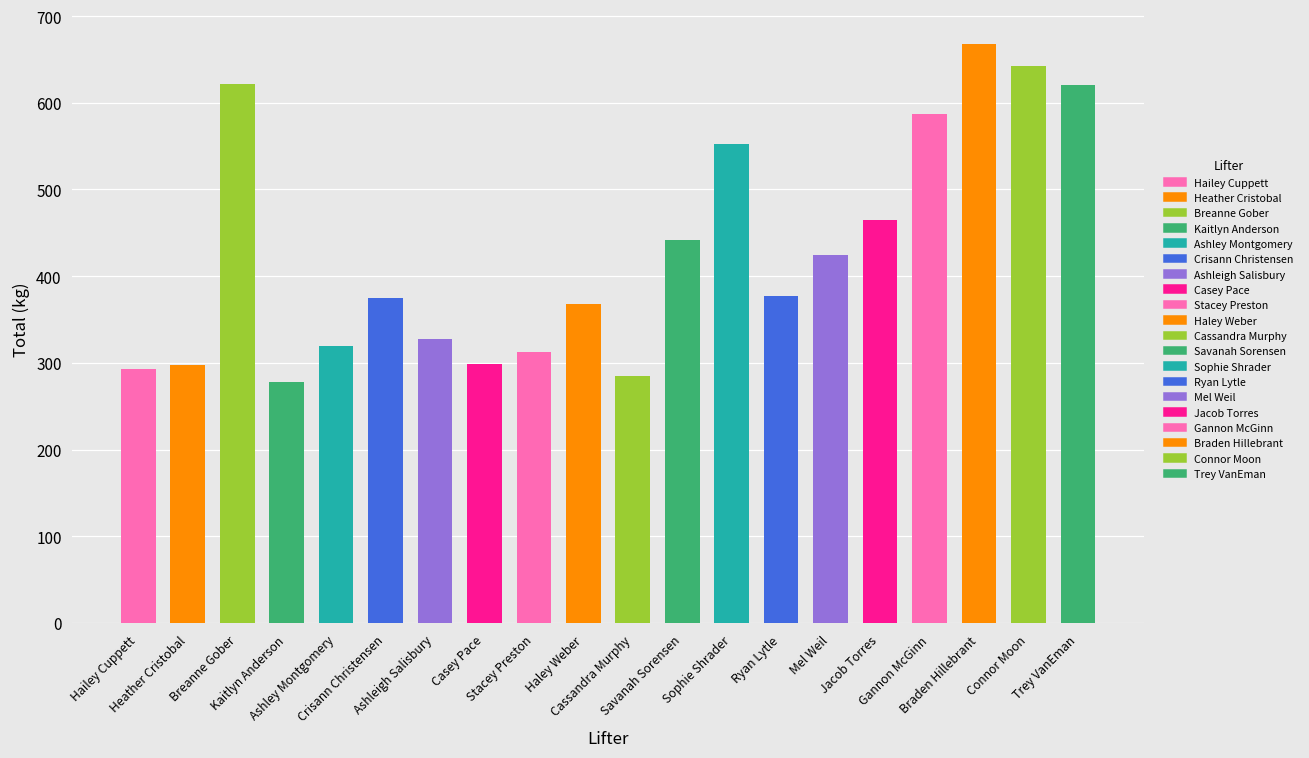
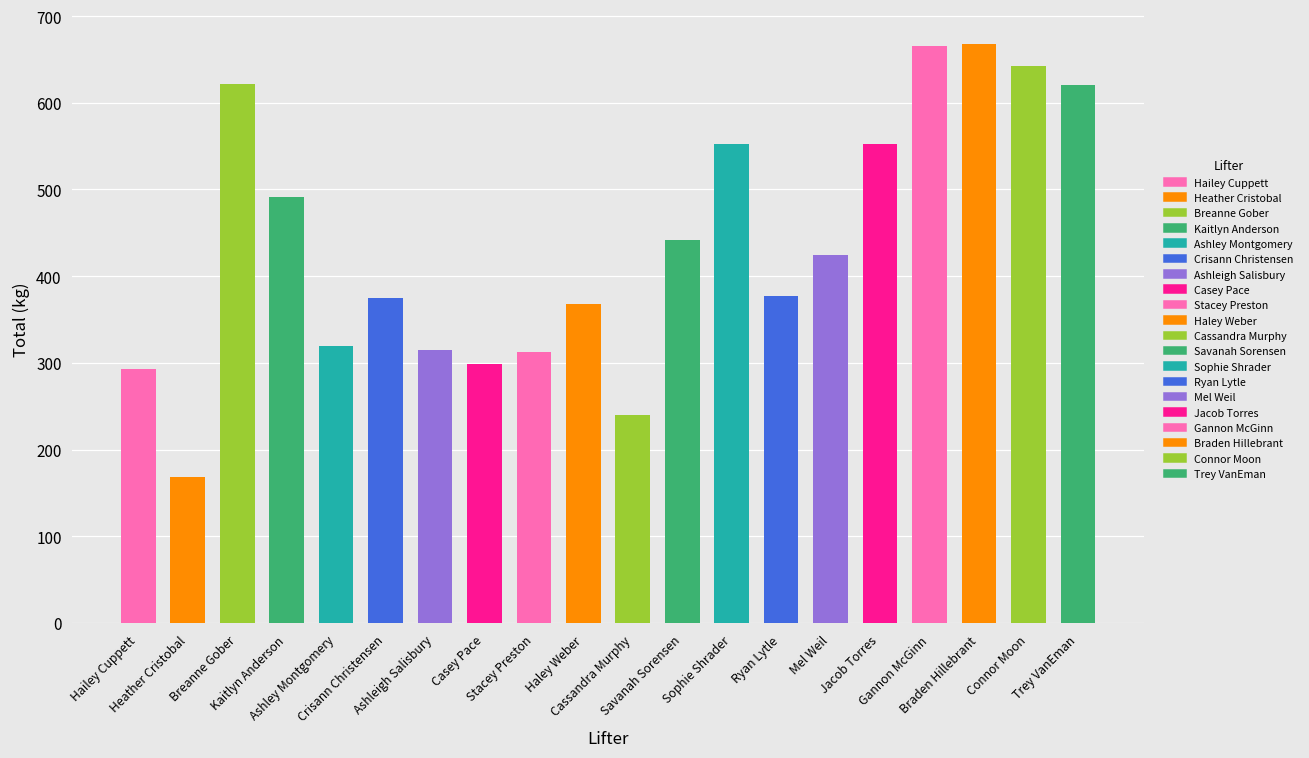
Heather Cristobal: 300 -> 170
Kaitlyn Anderson: 280 -> 490
Ashleigh Salisbury: 330 -> 320
Cassandra Murphy: 290 -> 240
Jacob Torres: 460 -> 550
Gannon McGinn: 590 -> 670
